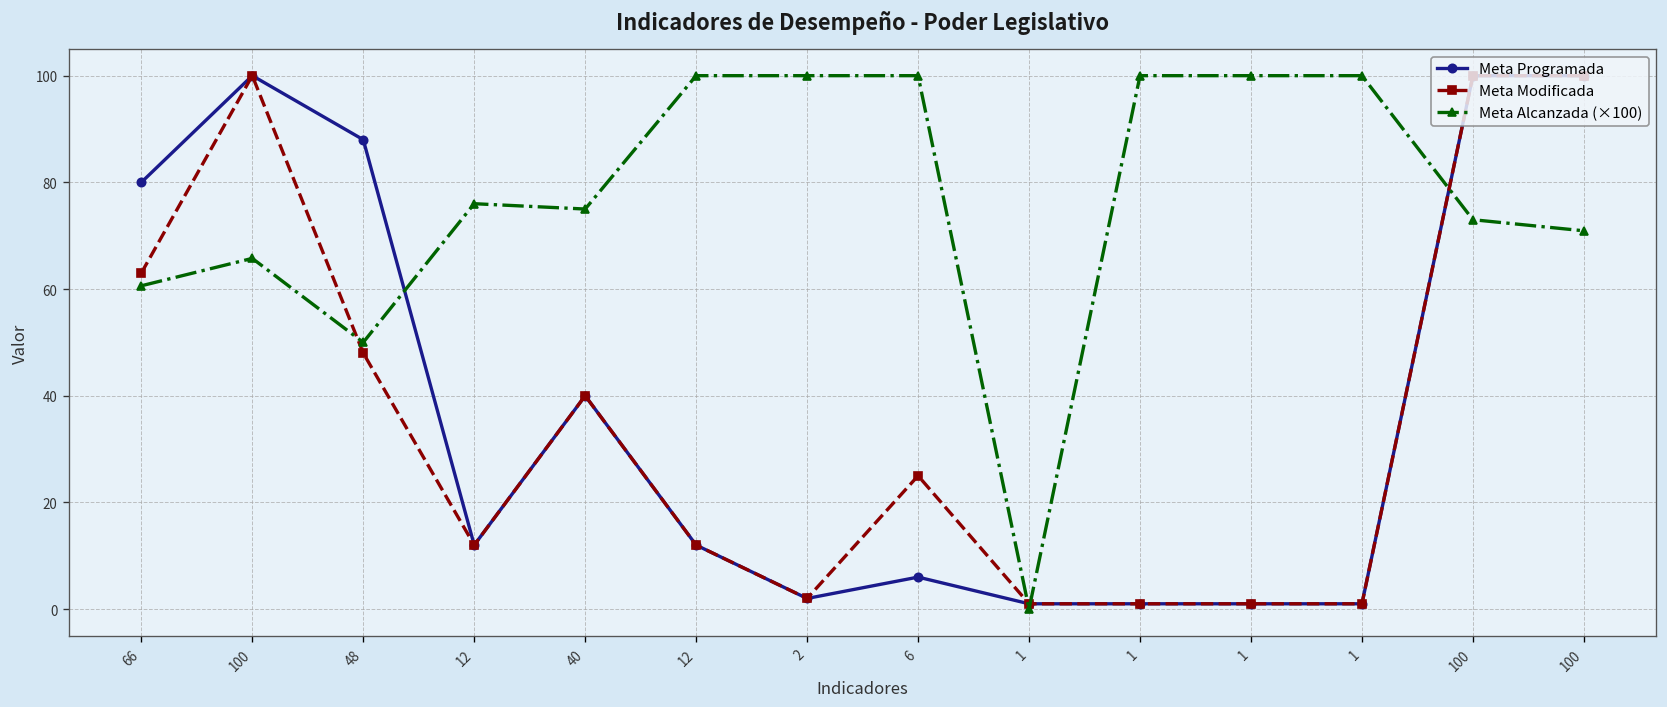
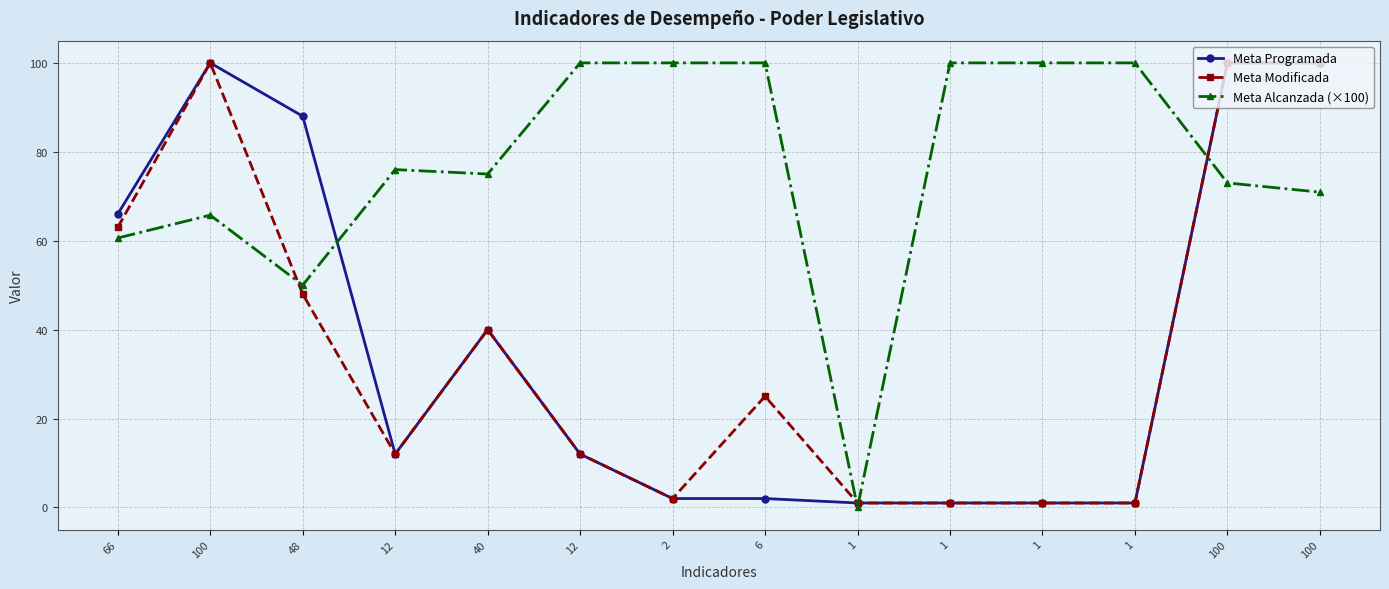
Meta Programada, 66: 80 -> 66
Meta Programada, 6: 6 -> 2
